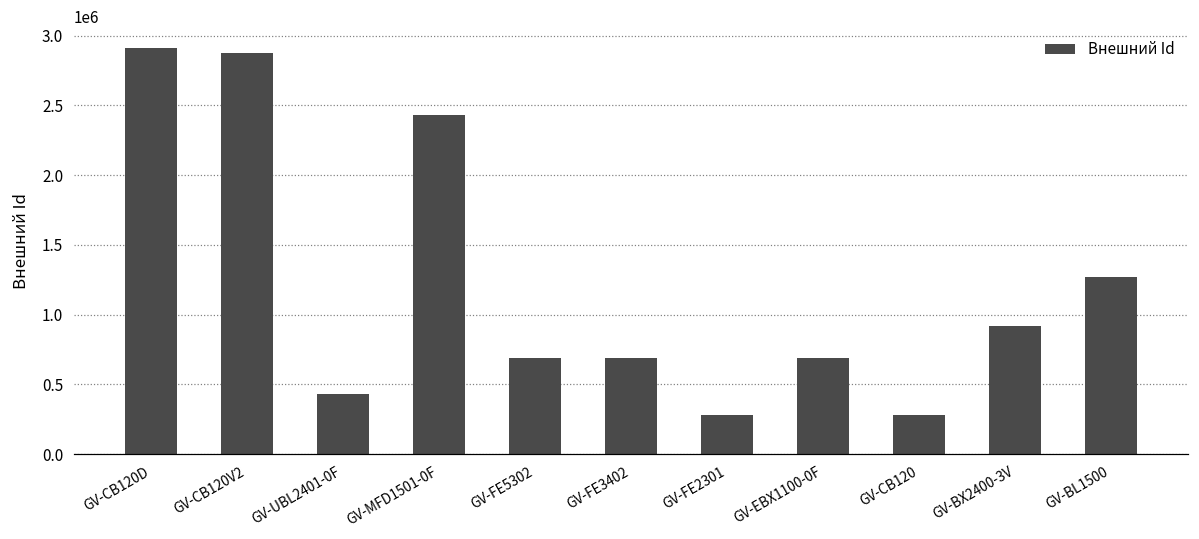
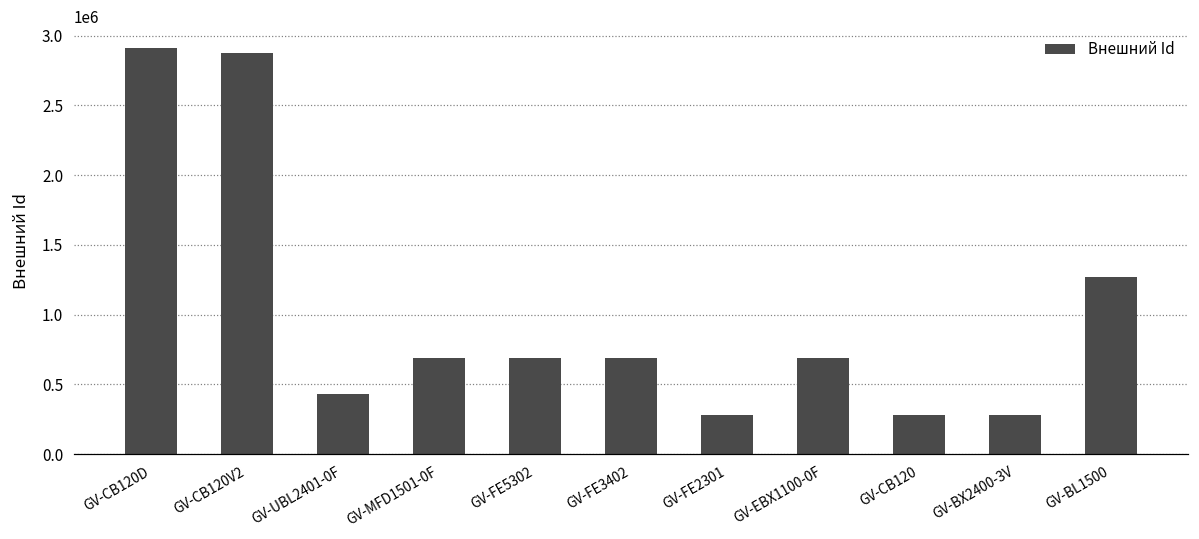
GV-MFD1501-0F: 2430000 -> 690000
GV-BX2400-3V: 920000 -> 280000
